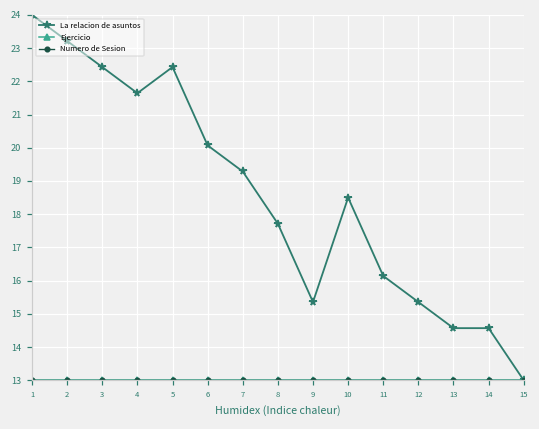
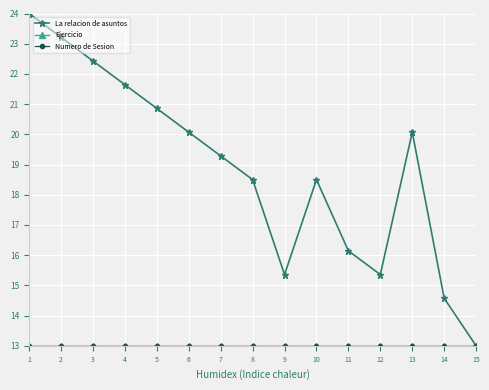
La relacion de asuntos, 5: 22.4 -> 20.9
La relacion de asuntos, 8: 17.7 -> 18.5
La relacion de asuntos, 13: 14.6 -> 20.1
